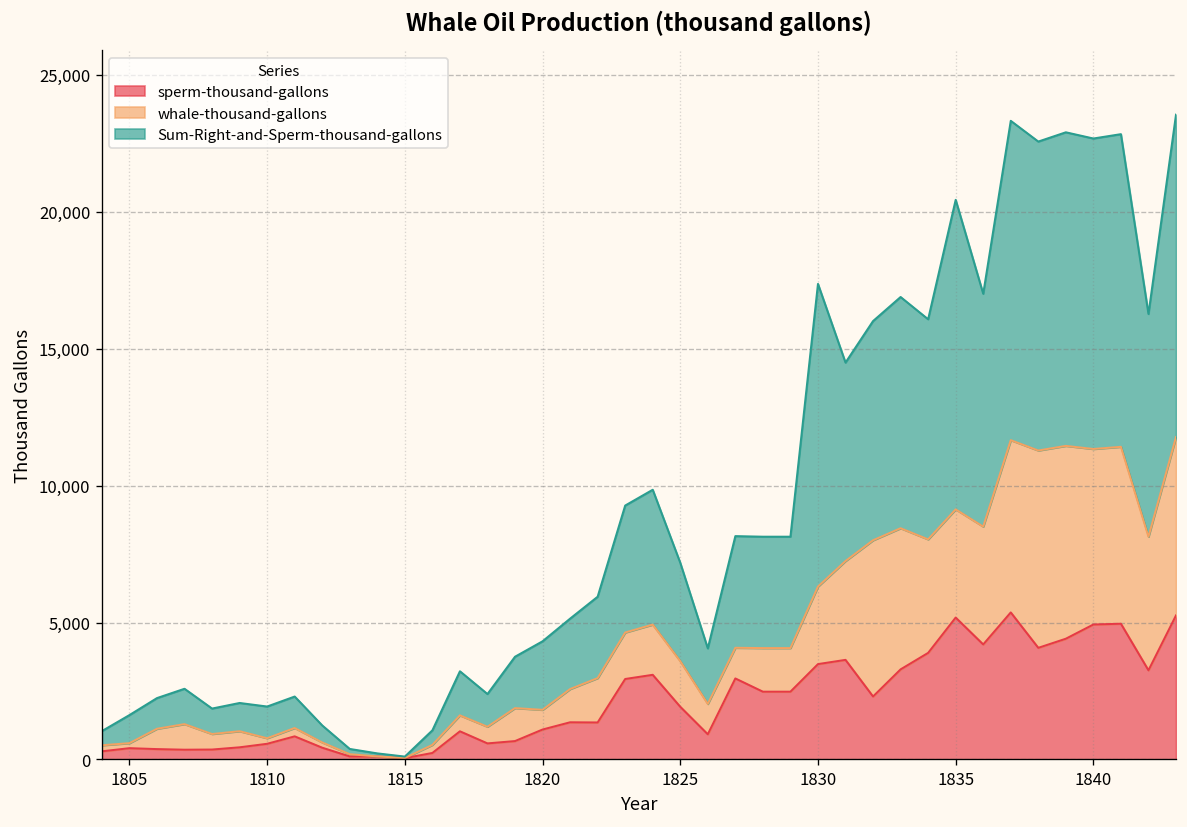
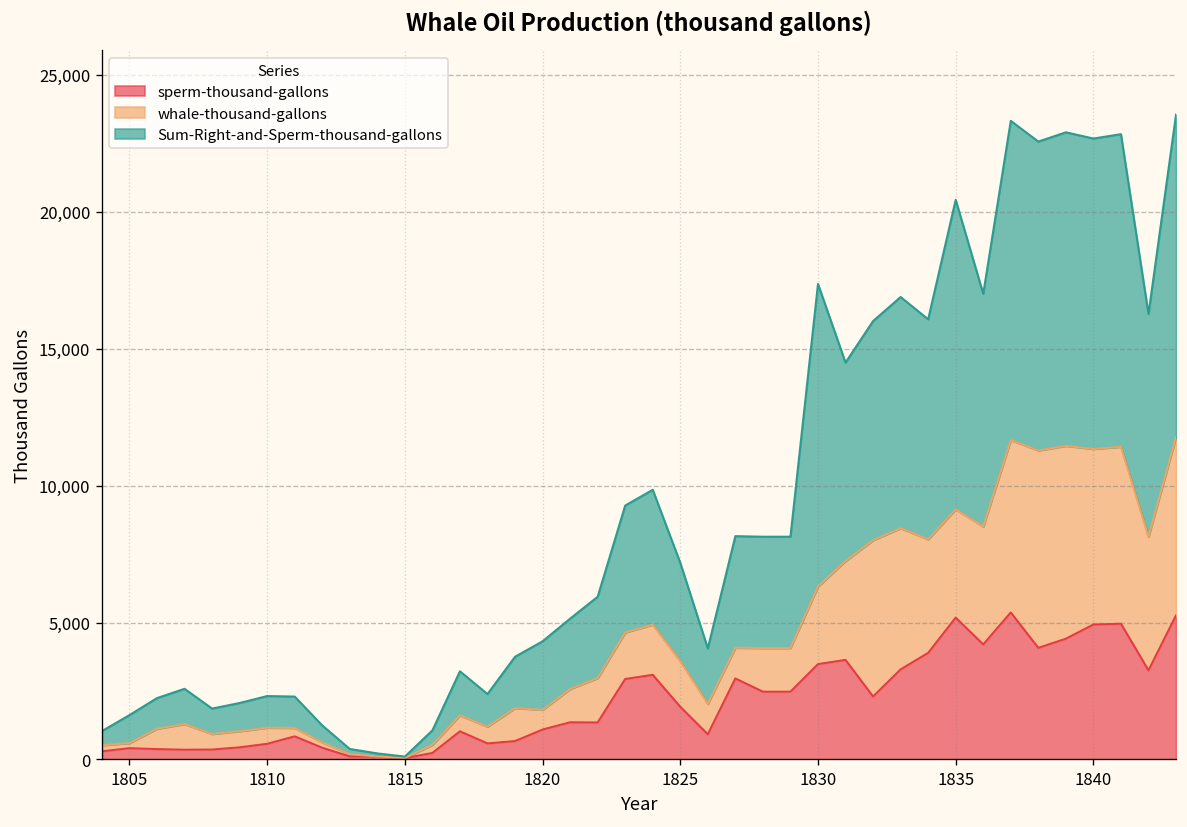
whale-thousand-gallons, 1810: 200 -> 600
